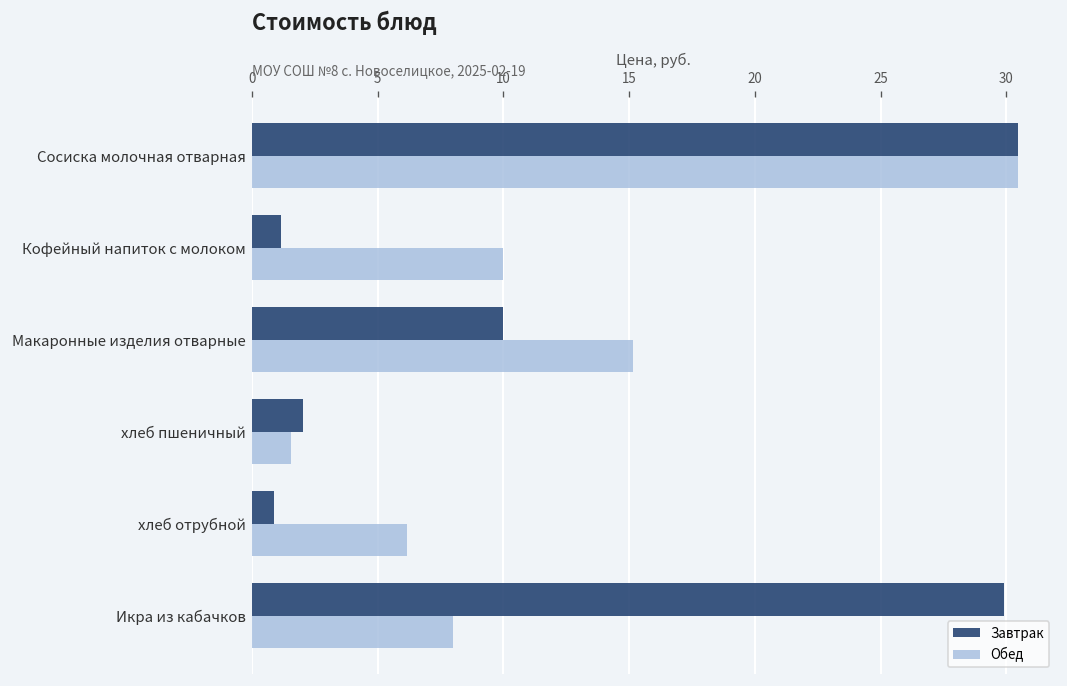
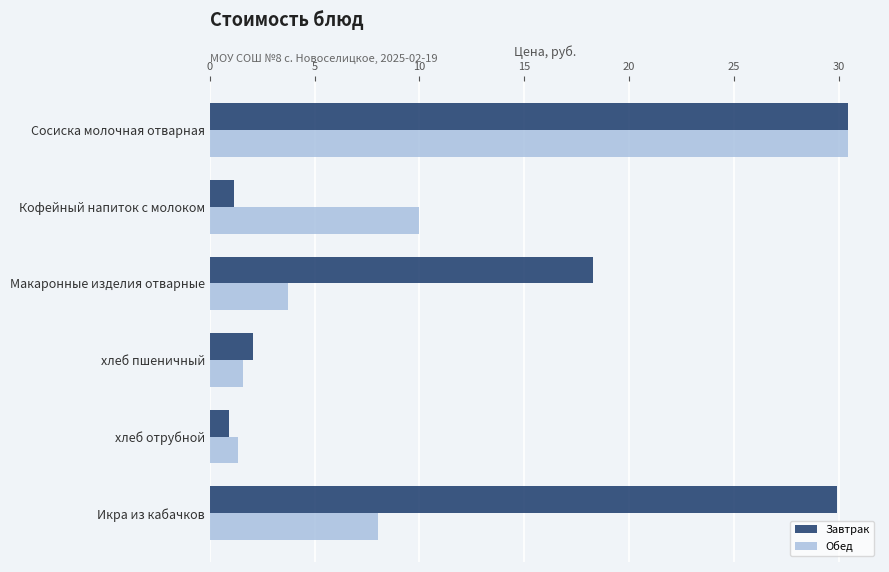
Завтрак, Макаронные изделия отварные: 10.0 -> 18.3
Обед, Макаронные изделия отварные: 15.2 -> 3.7
Обед, хлеб отрубной: 6.2 -> 1.4
